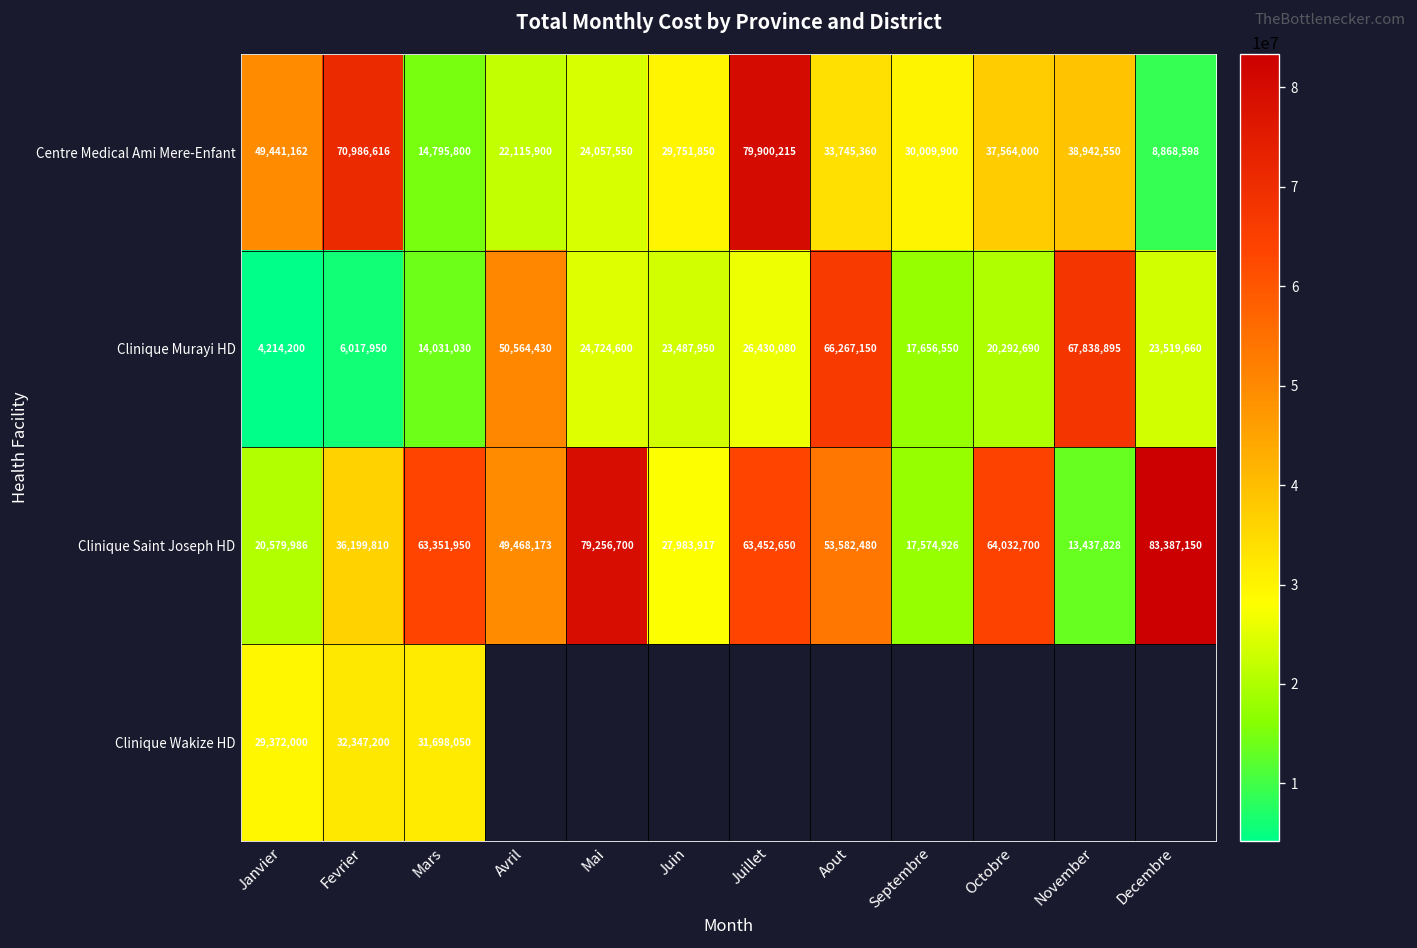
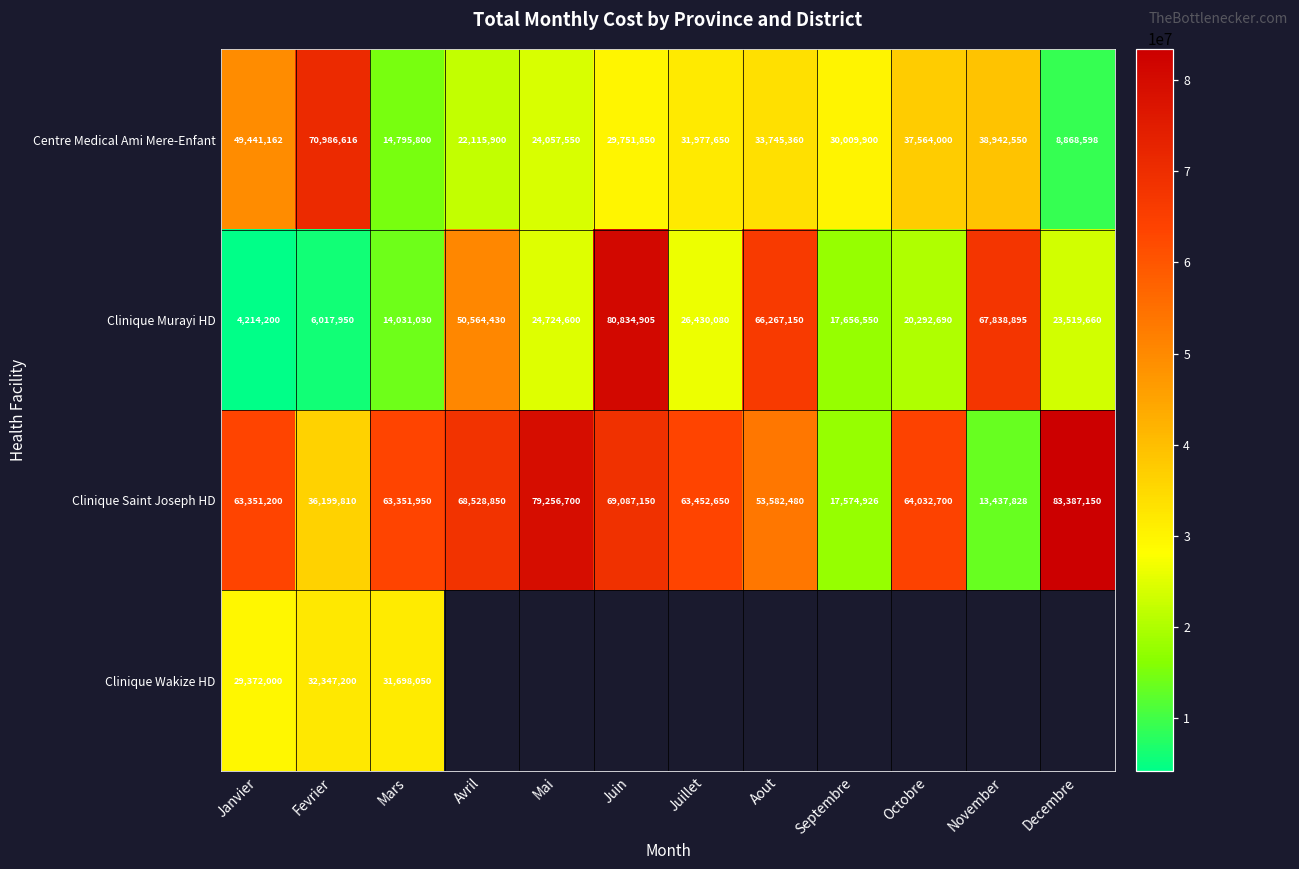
Centre Medical Ami Mere-Enfant, Juillet: 79,900,215 -> 31,977,650
Clinique Murayi HD, Juin: 23,487,950 -> 80,834,905
Clinique Saint Joseph HD, Janvier: 20,579,986 -> 63,351,200
Clinique Saint Joseph HD, Avril: 49,468,173 -> 68,528,850
Clinique Saint Joseph HD, Juin: 27,983,917 -> 69,087,150
